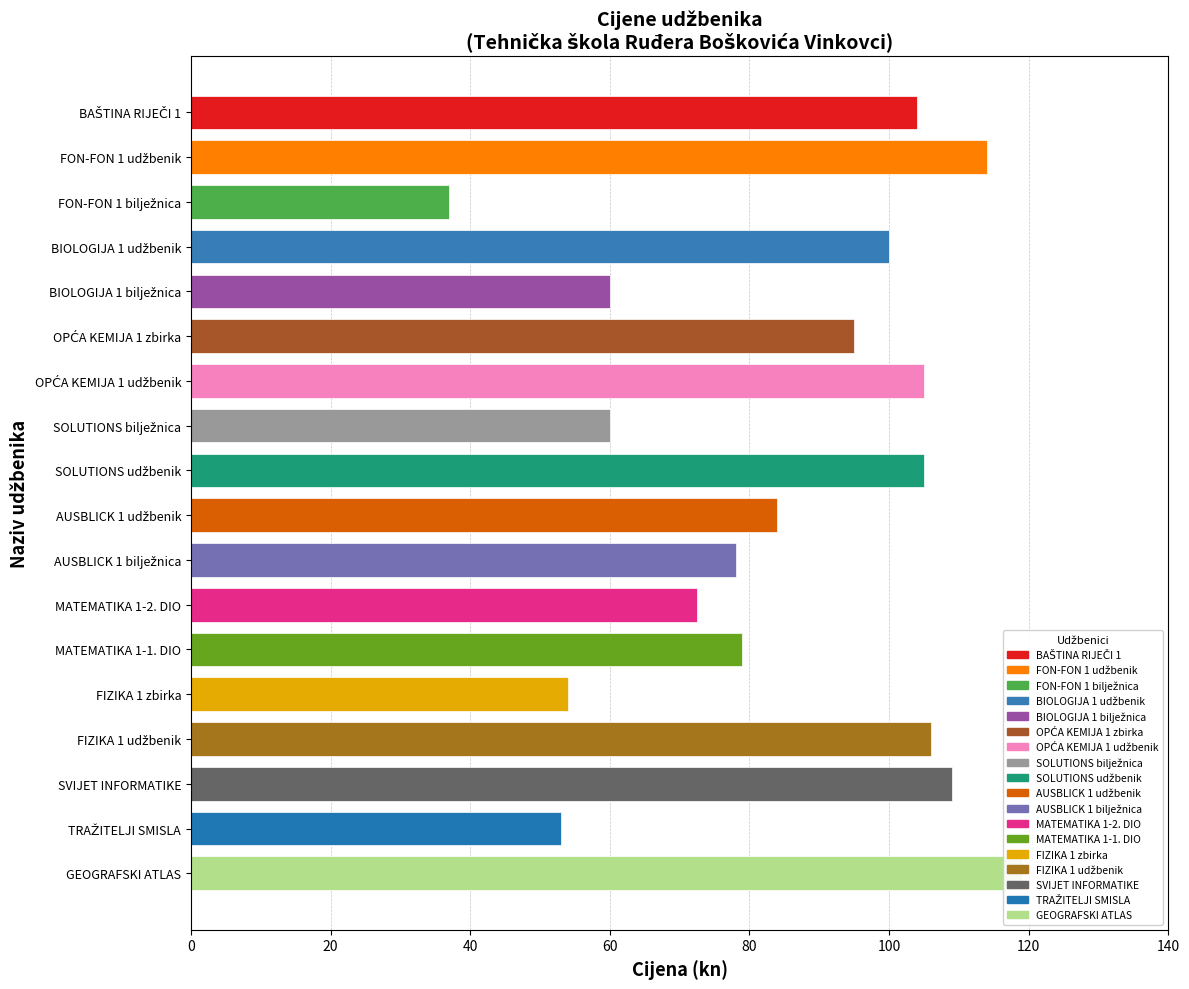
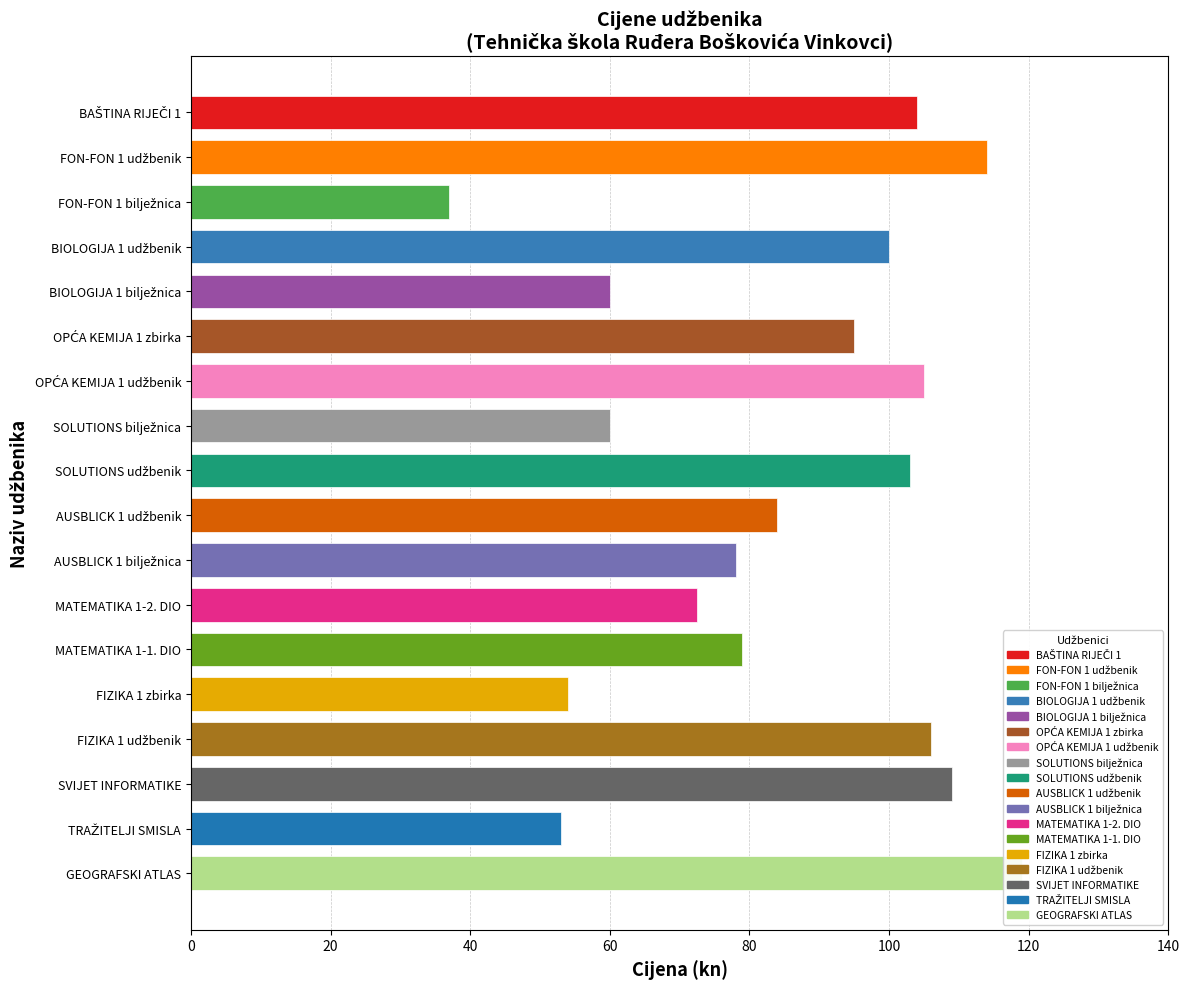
SOLUTIONS udžbenik: 105 -> 103
